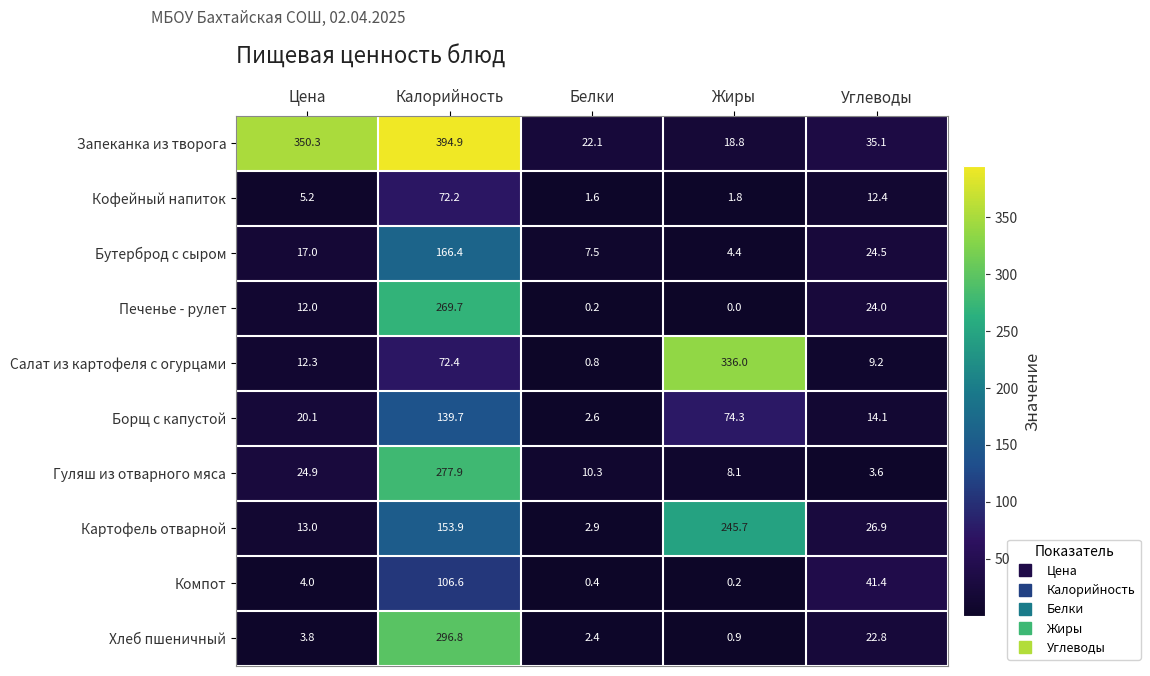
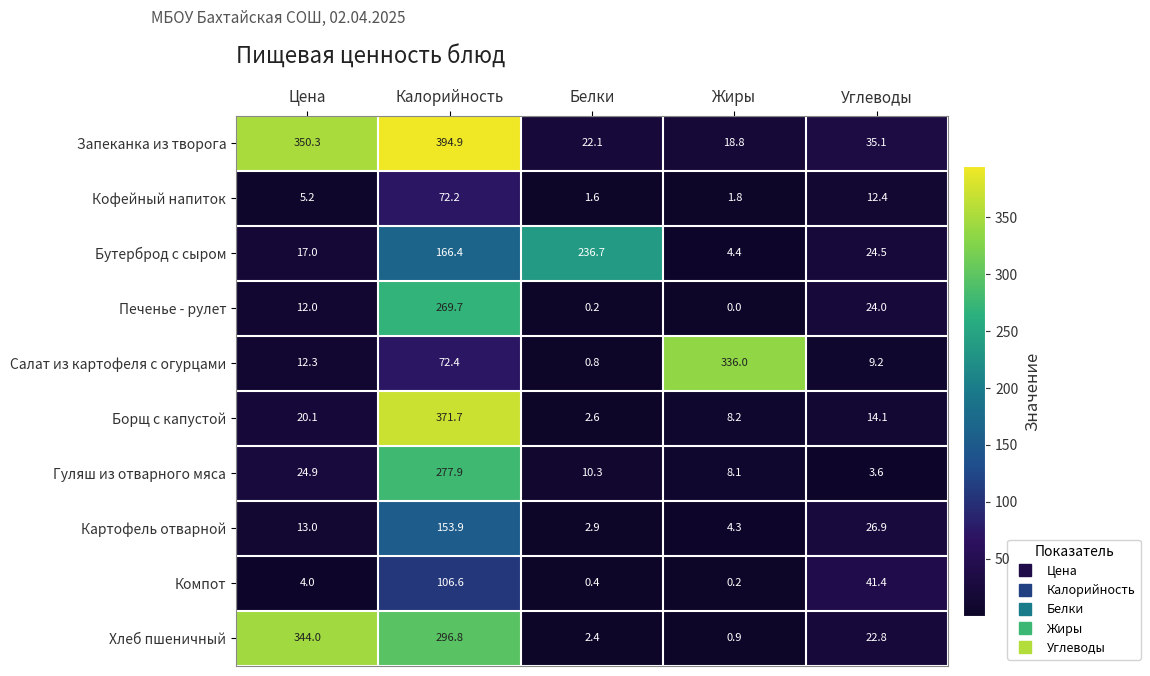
Бутерброд с сыром, Белки: 7.5 -> 236.7
Борщ с капустой, Калорийность: 139.7 -> 371.7
Борщ с капустой, Жиры: 74.3 -> 8.2
Картофель отварной, Жиры: 245.7 -> 4.3
Хлеб пшеничный, Цена: 3.8 -> 344.0
